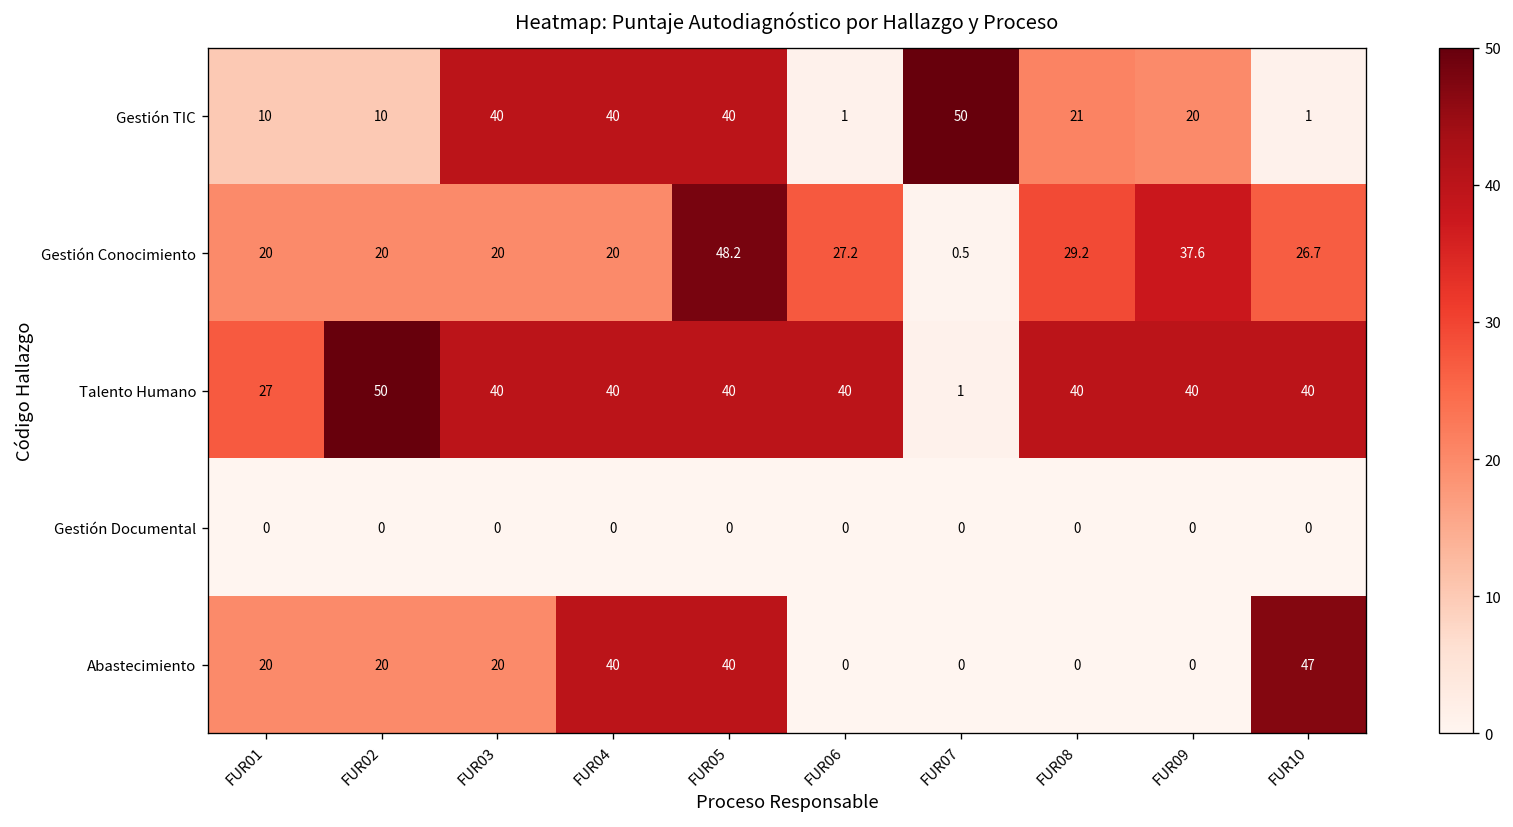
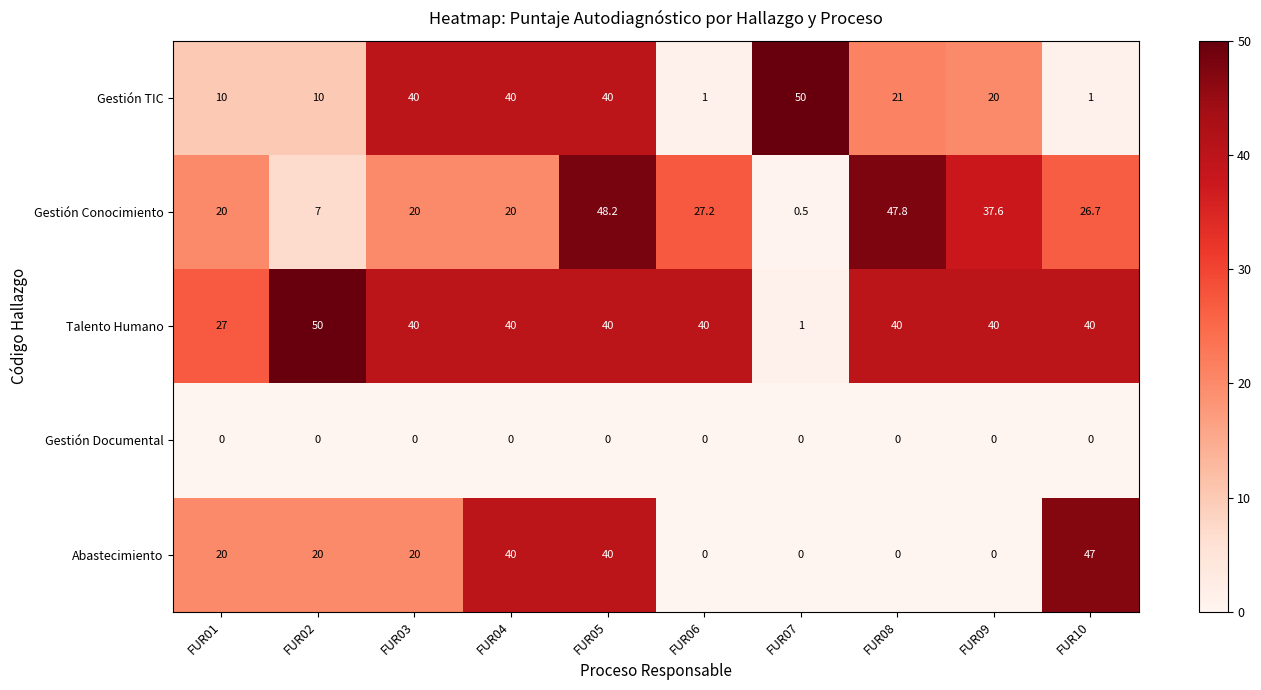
Gestión Conocimiento, FUR02: 20 -> 7
Gestión Conocimiento, FUR08: 29.2 -> 47.8
